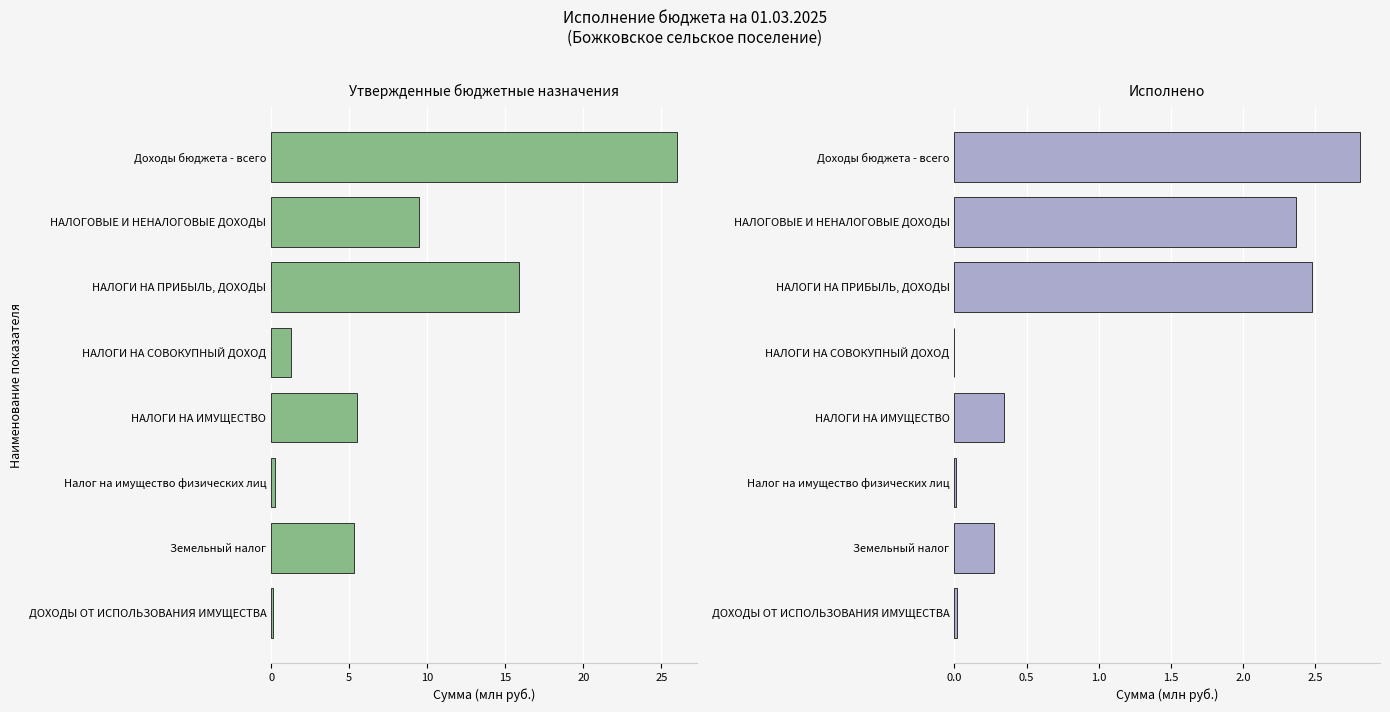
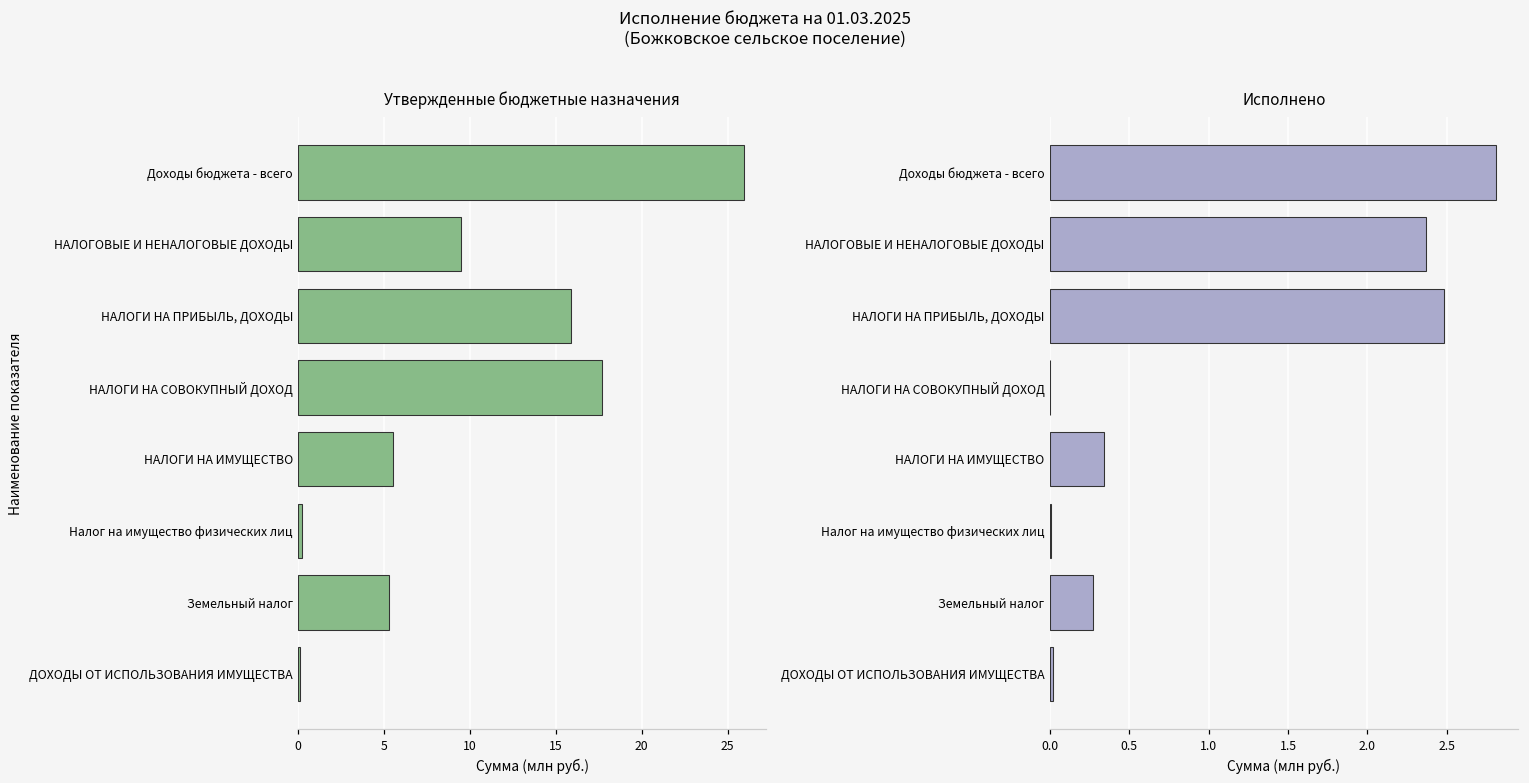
Утвержденные бюджетные назначения, НАЛОГИ НА СОВОКУПНЫЙ ДОХОД: 1.3 -> 17.7
